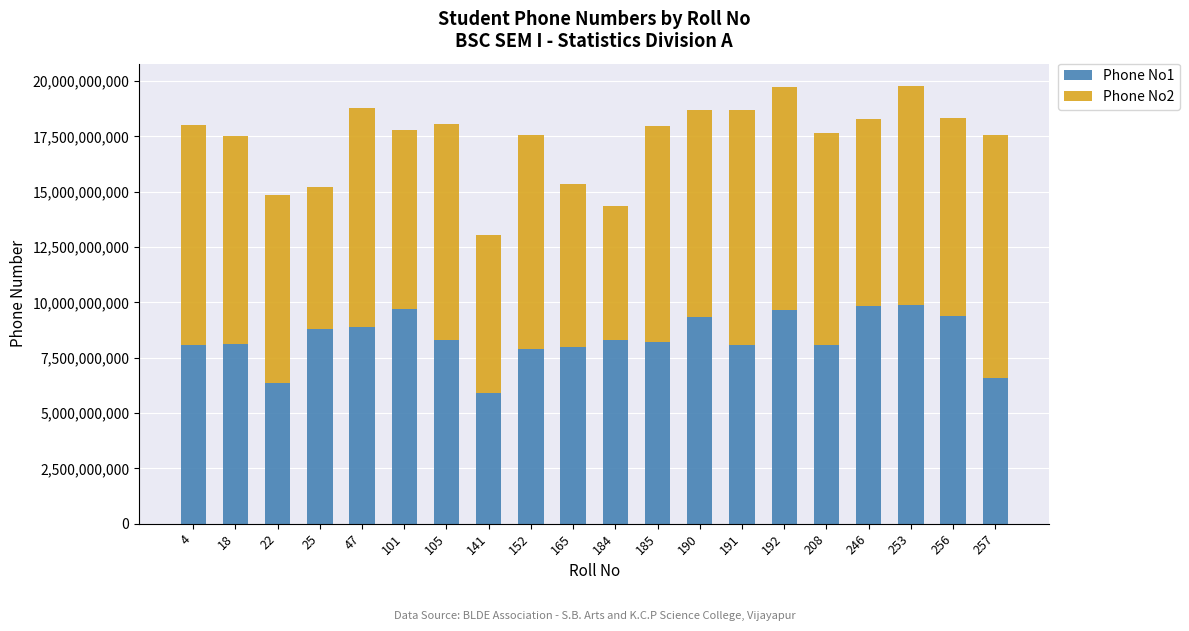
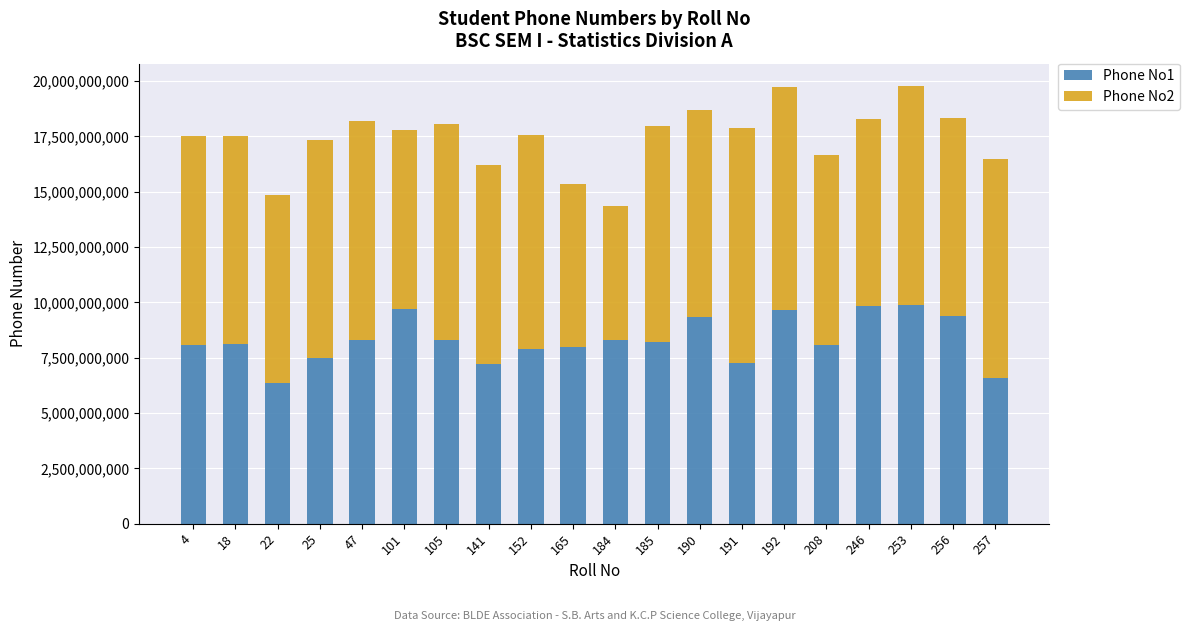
Phone No2, 4: 10,000,000,000 -> 9,400,000,000
Phone No1, 25: 8,800,000,000 -> 7,500,000,000
Phone No2, 25: 6,400,000,000 -> 9,900,000,000
Phone No1, 47: 8,900,000,000 -> 8,300,000,000
Phone No1, 141: 5,900,000,000 -> 7,200,000,000
Phone No2, 141: 7,200,000,000 -> 9,000,000,000
Phone No1, 191: 8,100,000,000 -> 7,300,000,000
Phone No2, 208: 9,600,000,000 -> 8,600,000,000
Phone No2, 257: 11,000,000,000 -> 9,900,000,000
